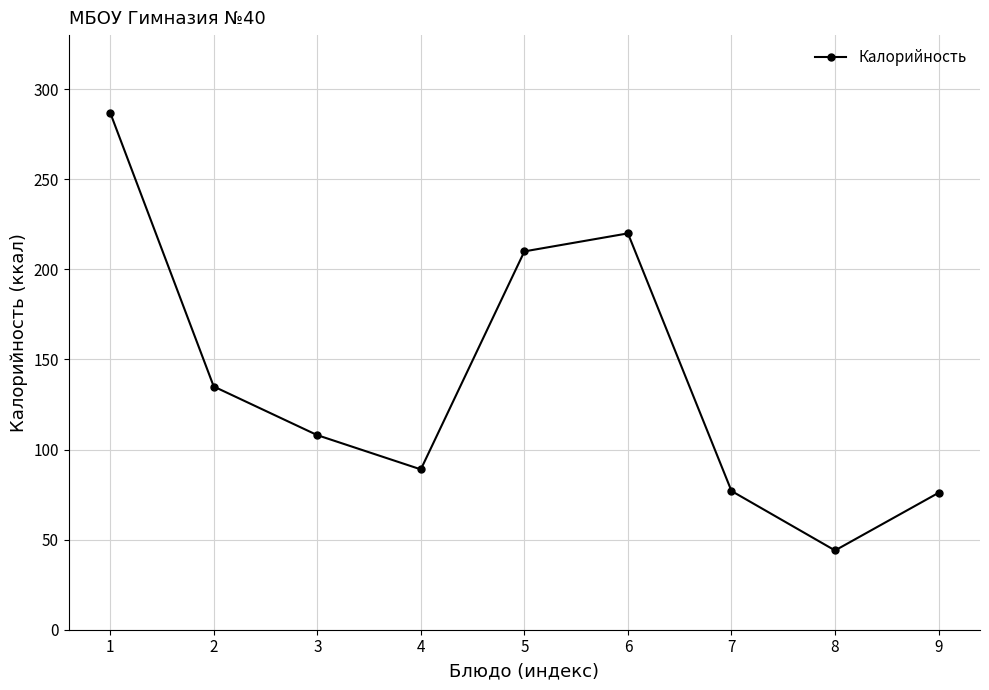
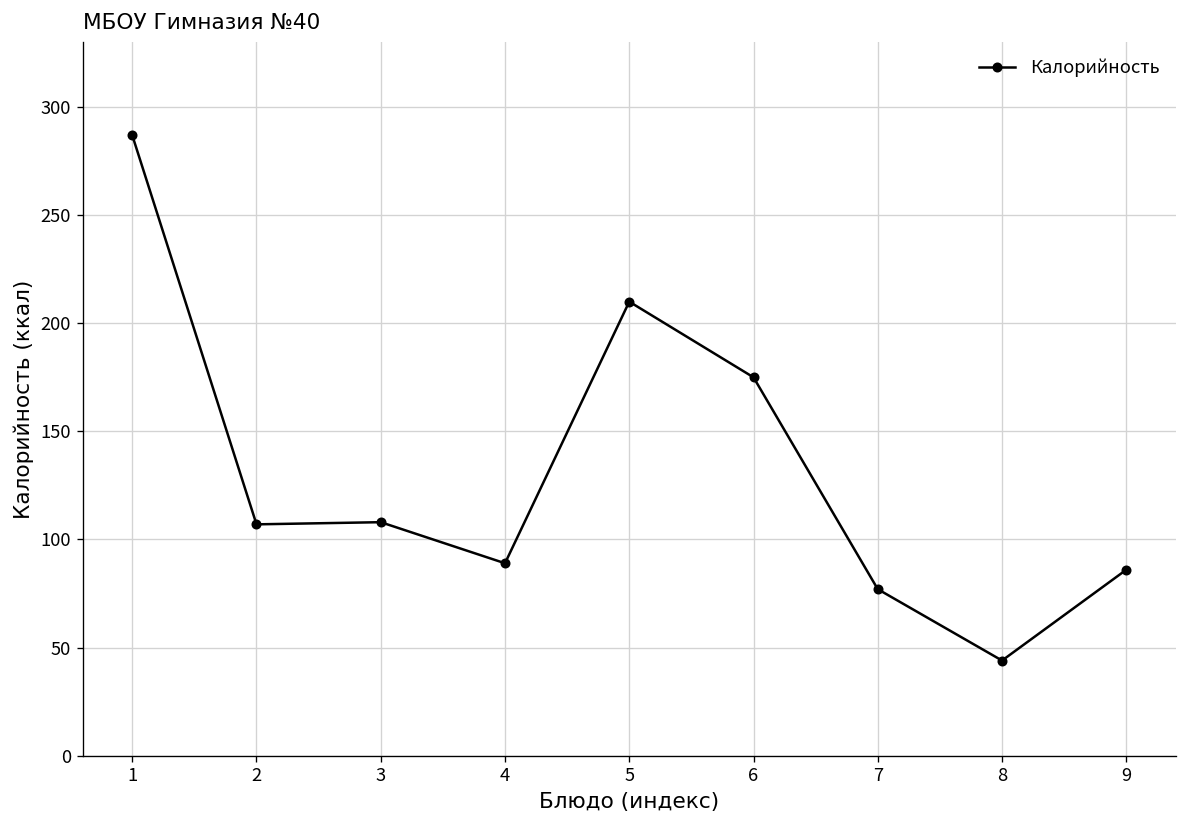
2: 135 -> 107
6: 220 -> 175
9: 76 -> 86
